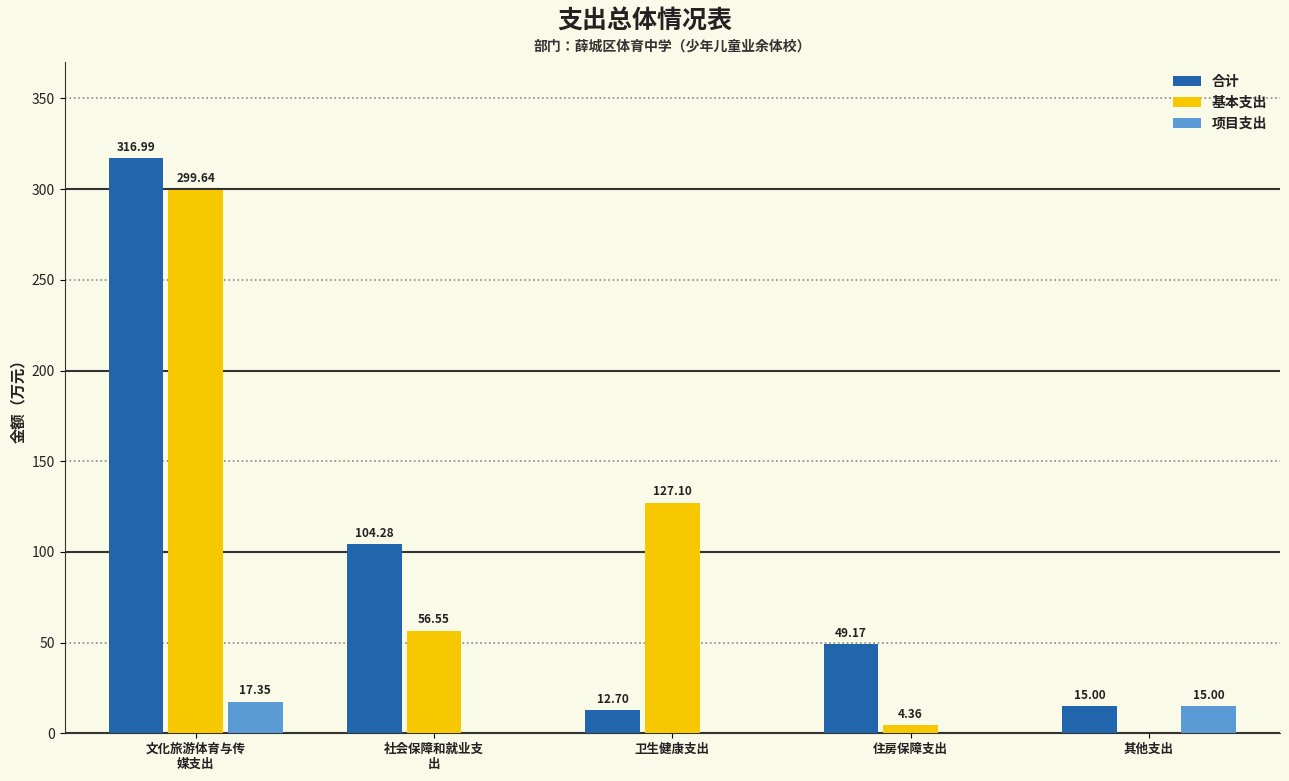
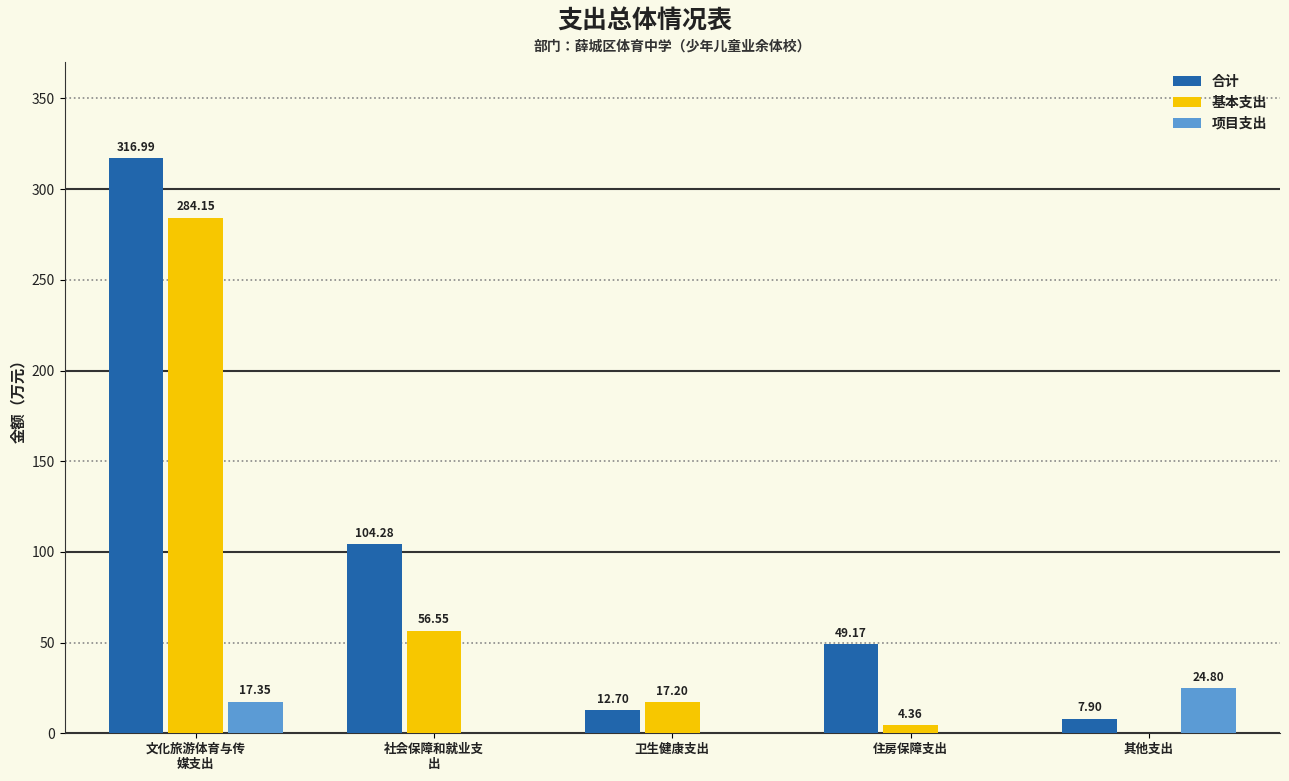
基本支出, 文化旅游体育与传 媒支出: 299.64 -> 284.15
基本支出, 卫生健康支出: 127.10 -> 17.20
合计, 其他支出: 15.00 -> 7.90
项目支出, 其他支出: 15.00 -> 24.80
